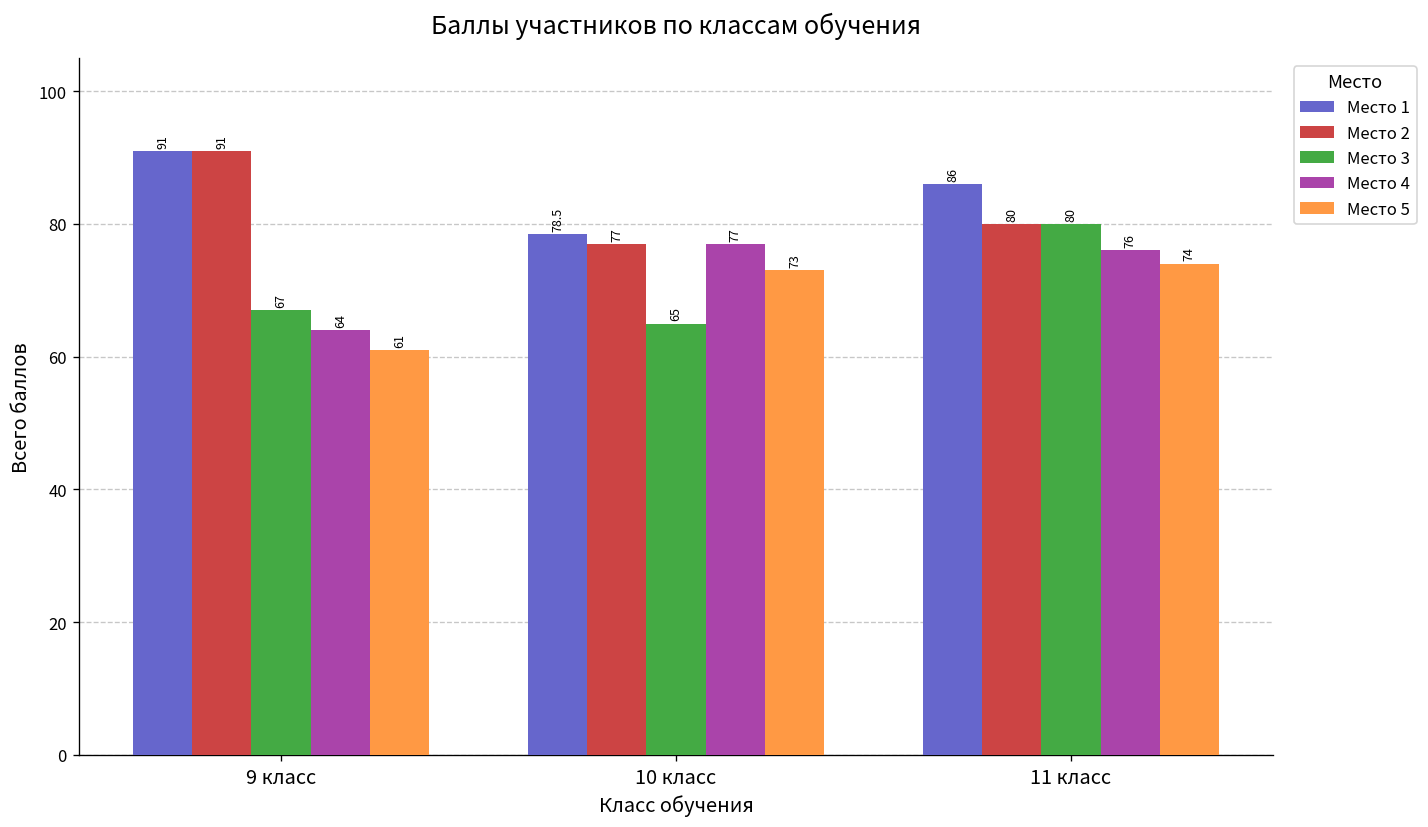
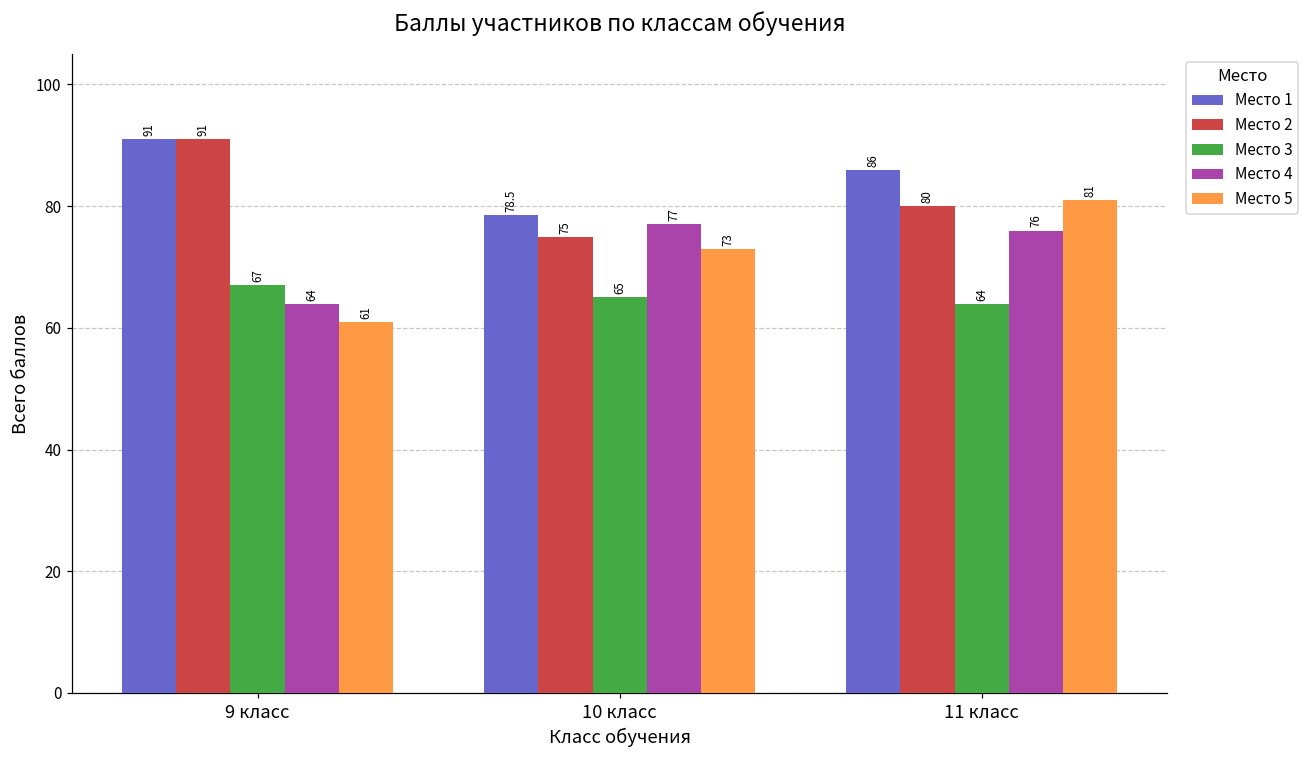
Место 2, 10 класс: 77 -> 75
Место 3, 11 класс: 80 -> 64
Место 5, 11 класс: 74 -> 81
